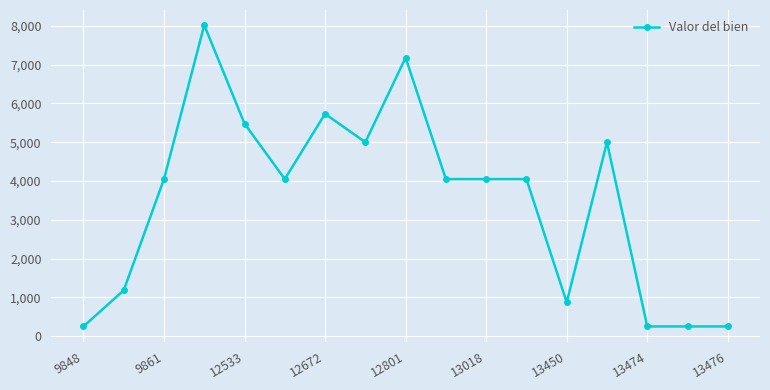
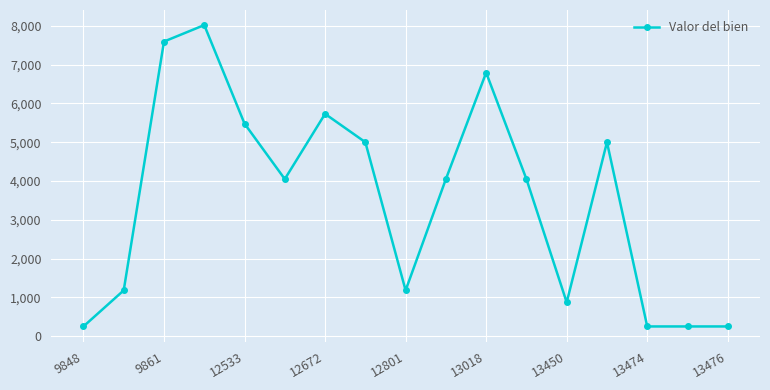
9861: 4,000 -> 7,600
12801: 7,200 -> 1,200
13018: 4,000 -> 6,800
